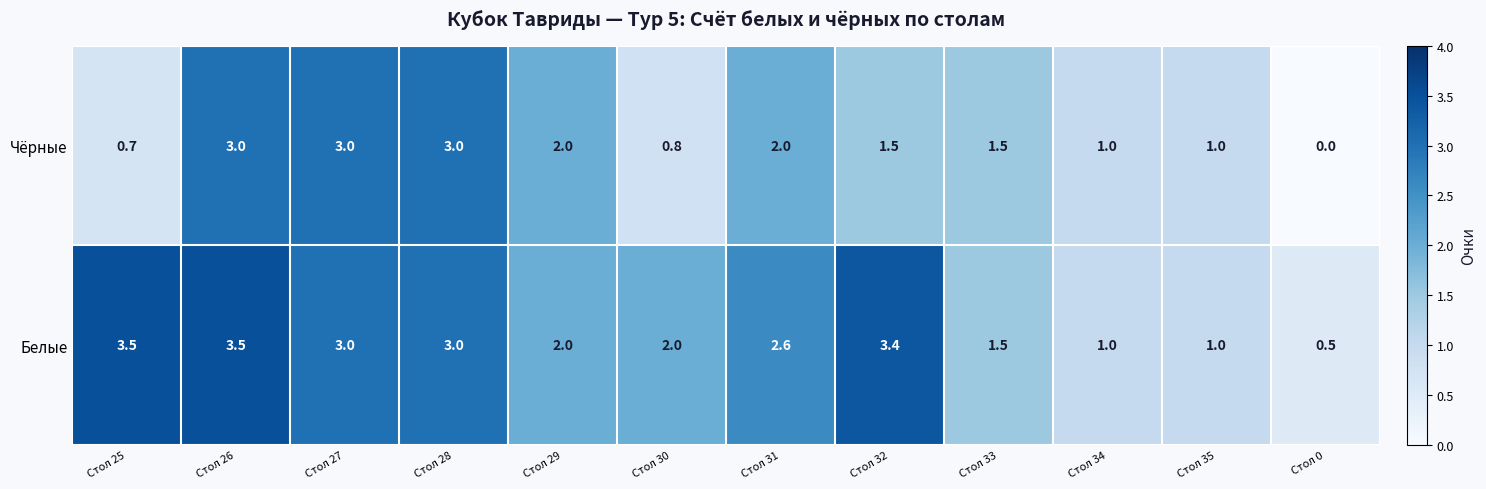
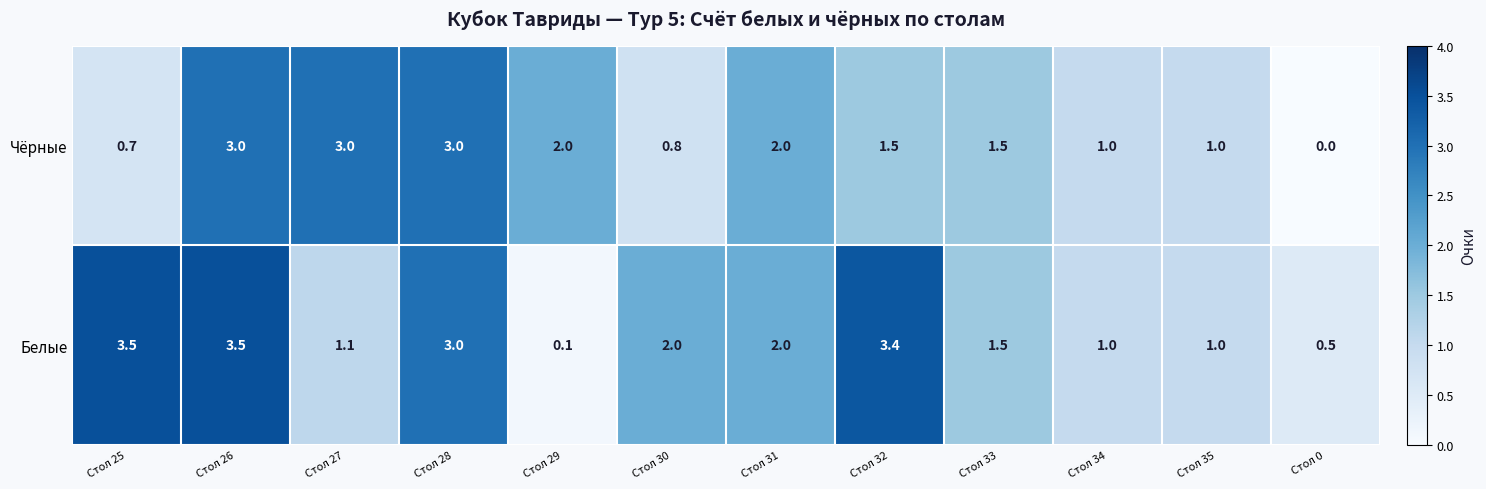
Белые, Стол 27: 3.0 -> 1.1
Белые, Стол 29: 2.0 -> 0.1
Белые, Стол 31: 2.6 -> 2.0
